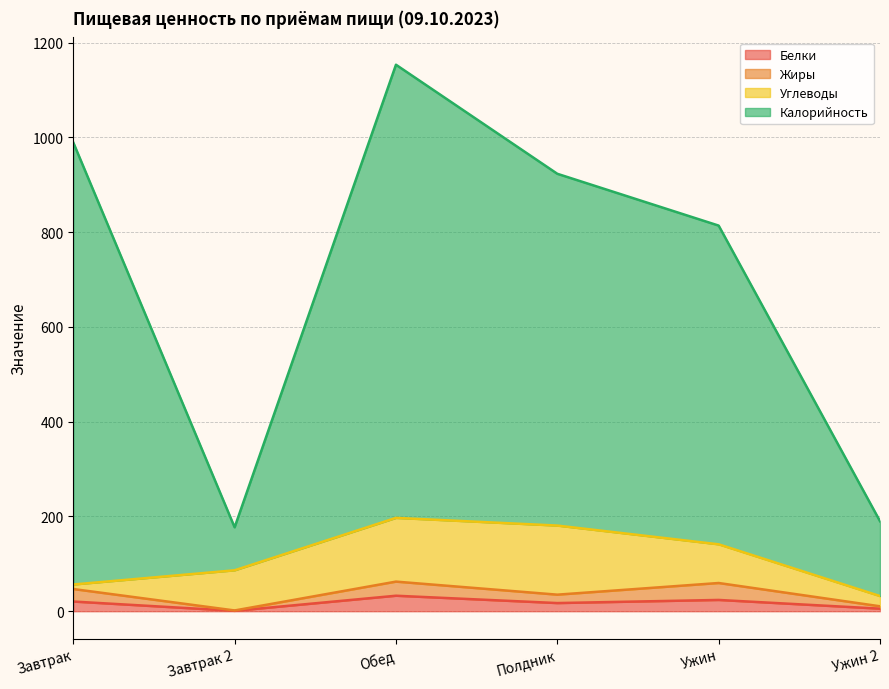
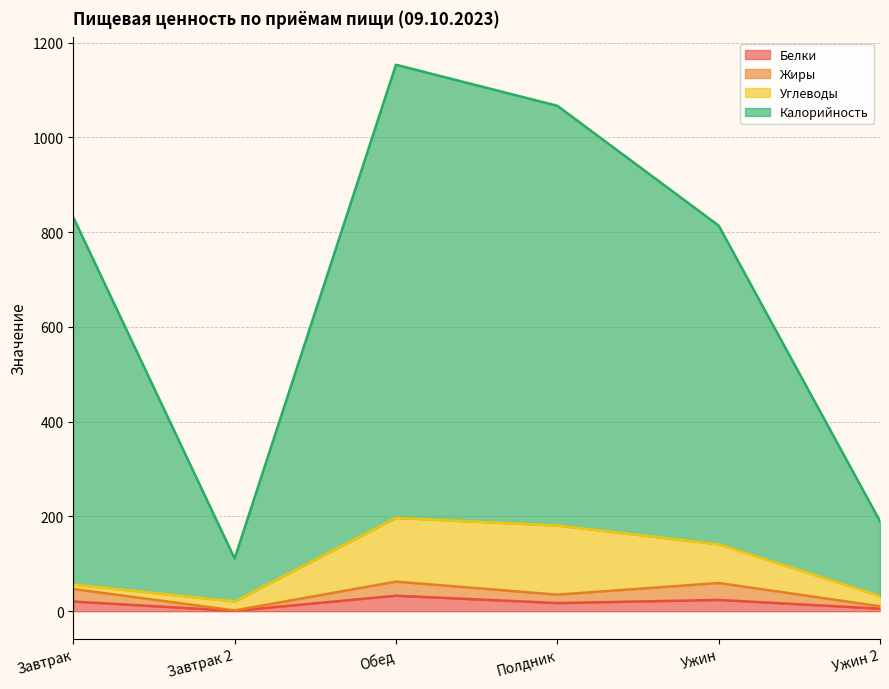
Калорийность, Завтрак: 930 -> 780
Углеводы, Завтрак 2: 80 -> 20
Калорийность, Полдник: 740 -> 890
